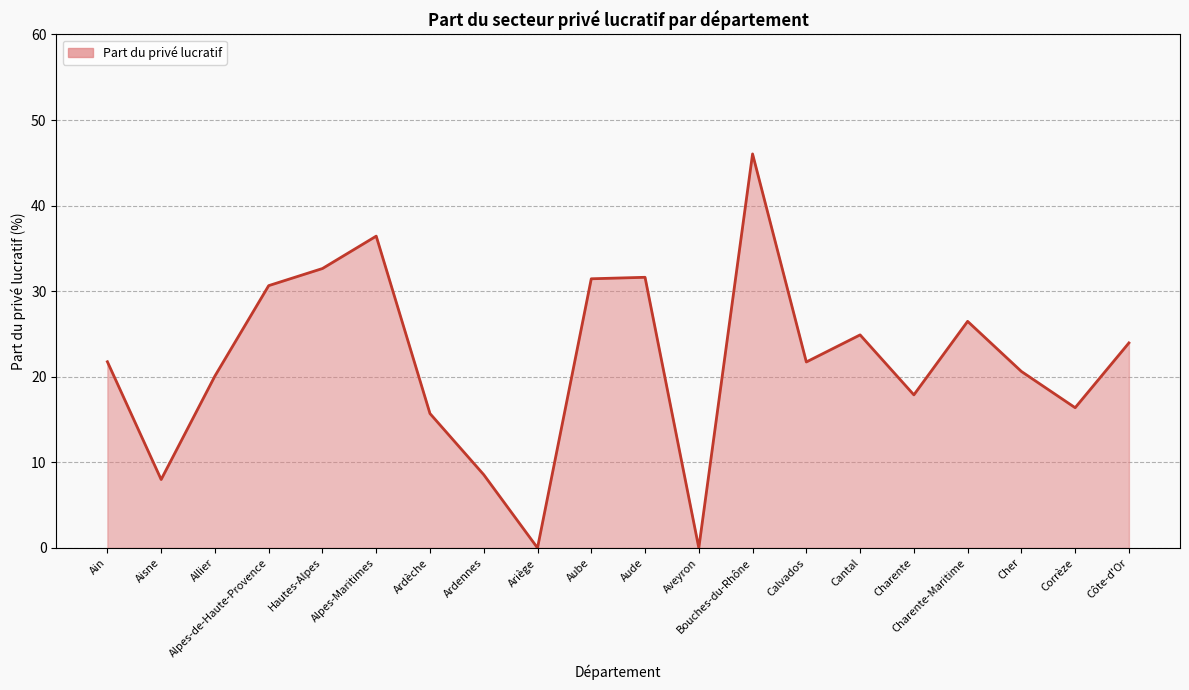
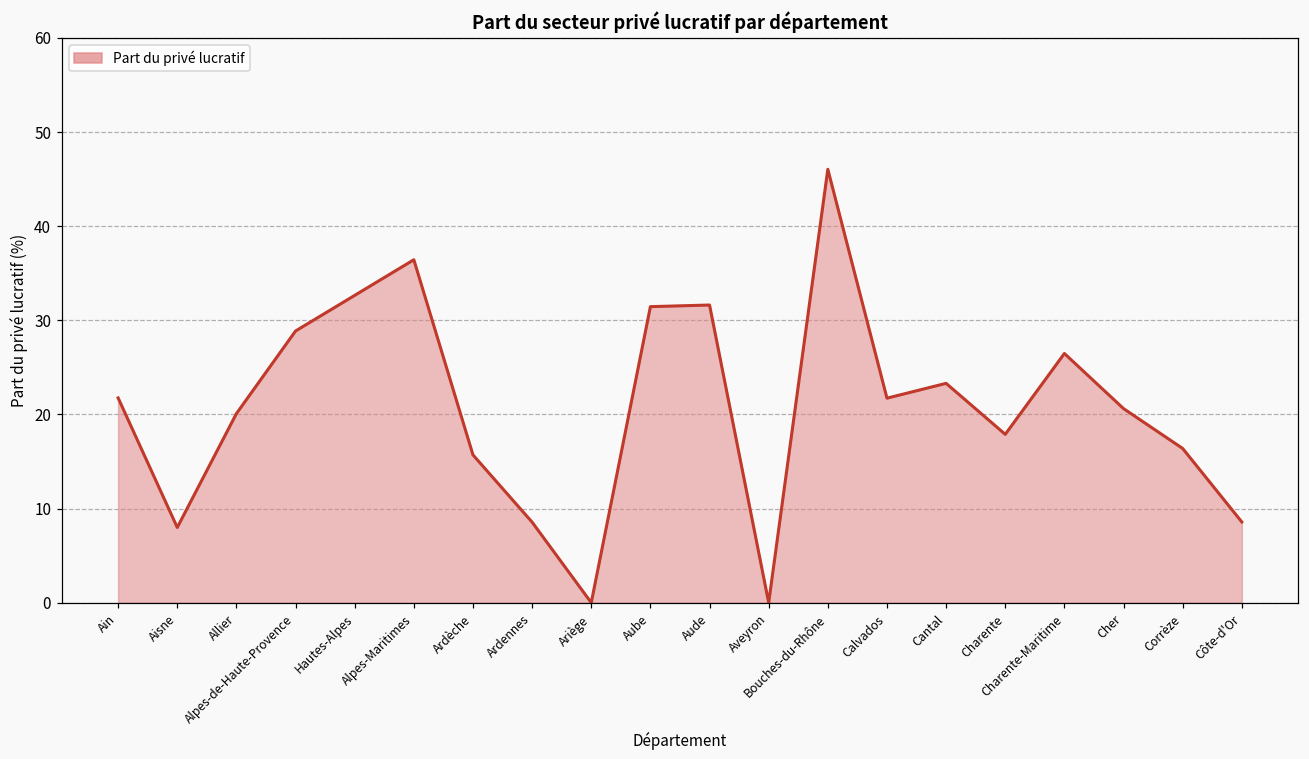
Alpes-de-Haute-Provence: 31 -> 29
Cantal: 25 -> 23
Côte-d'Or: 24 -> 9
